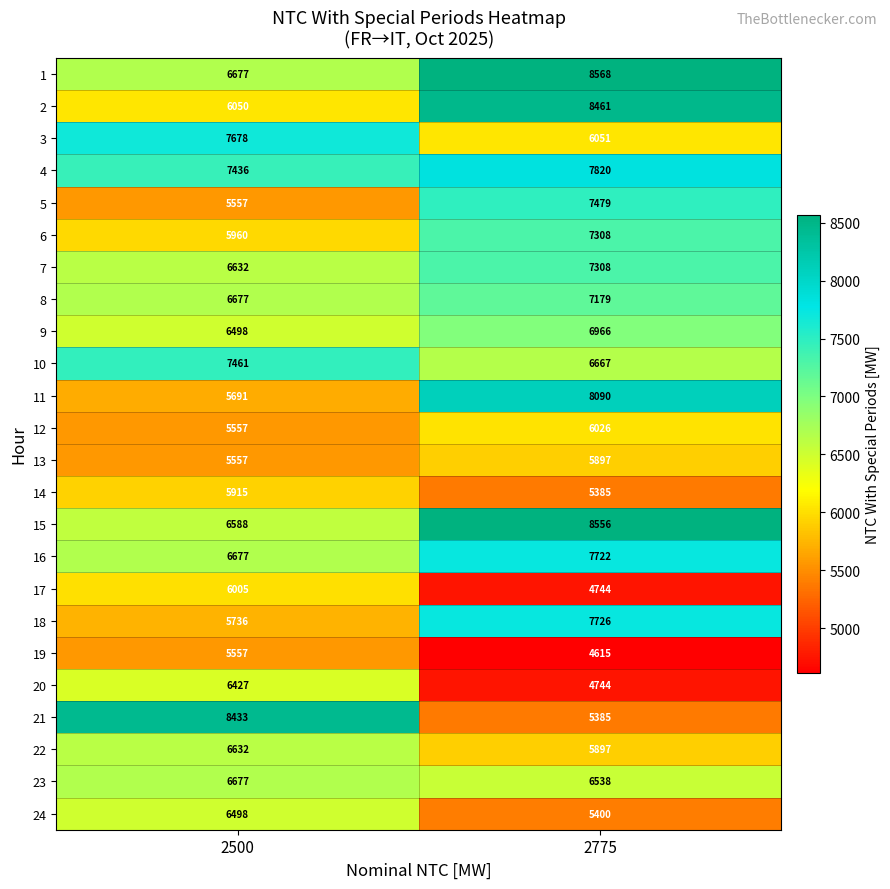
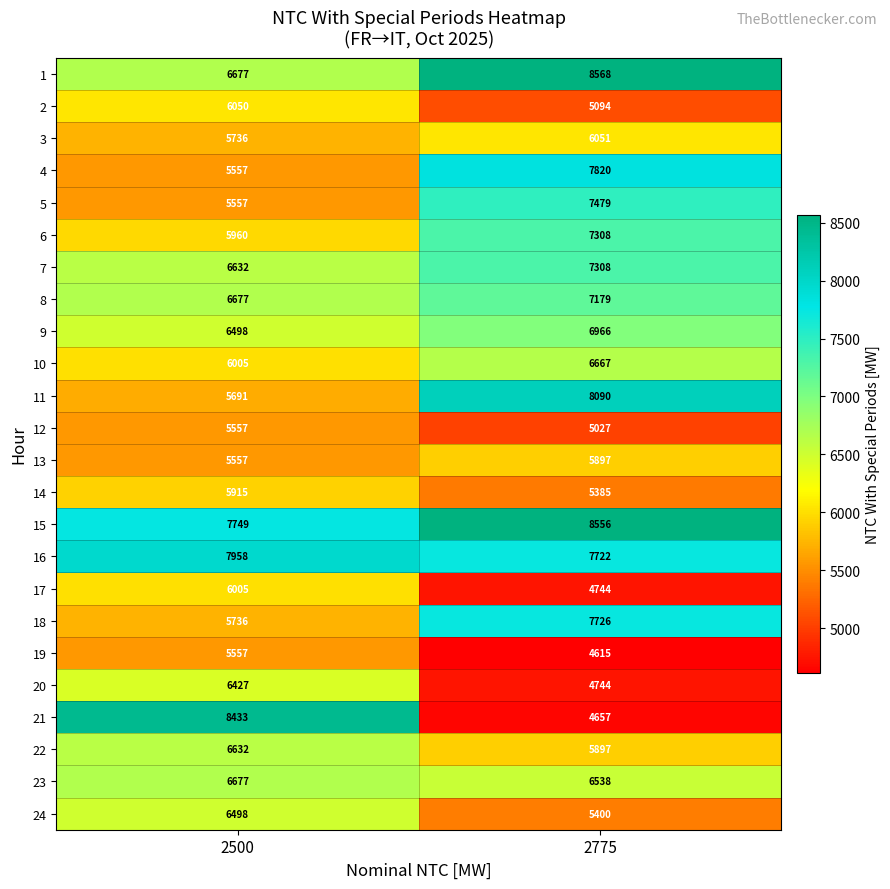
2, 2775: 8461 -> 5094
3, 2500: 7678 -> 5736
4, 2500: 7436 -> 5557
10, 2500: 7461 -> 6005
12, 2775: 6026 -> 5027
15, 2500: 6588 -> 7749
16, 2500: 6677 -> 7958
21, 2775: 5385 -> 4657
